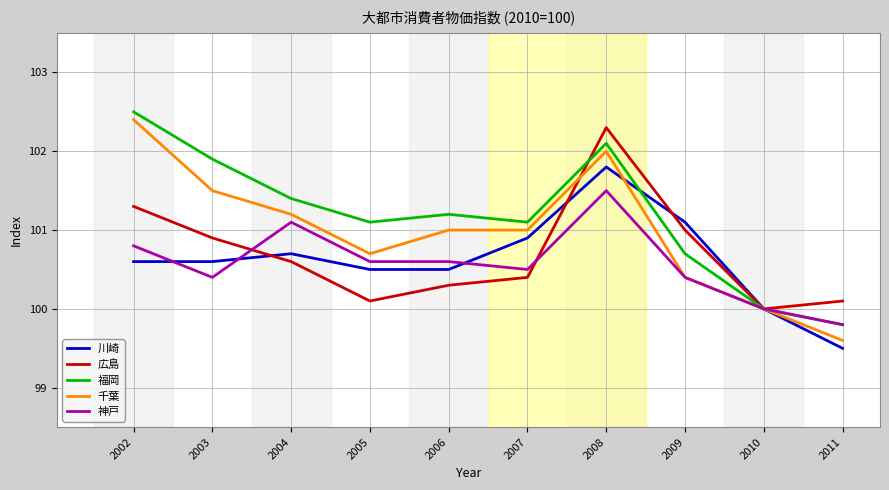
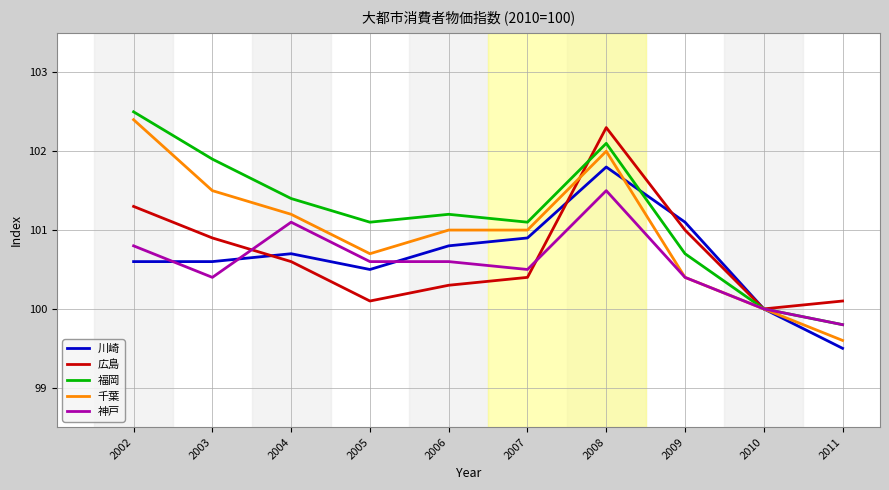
川崎, 2006: 100.5 -> 100.8
